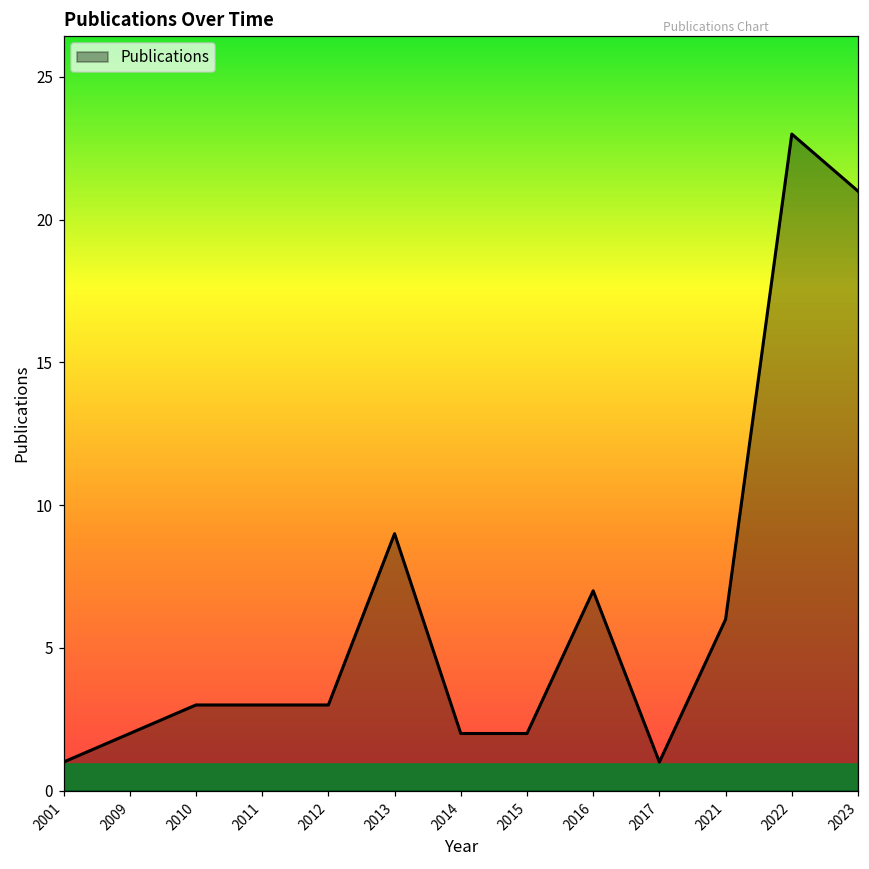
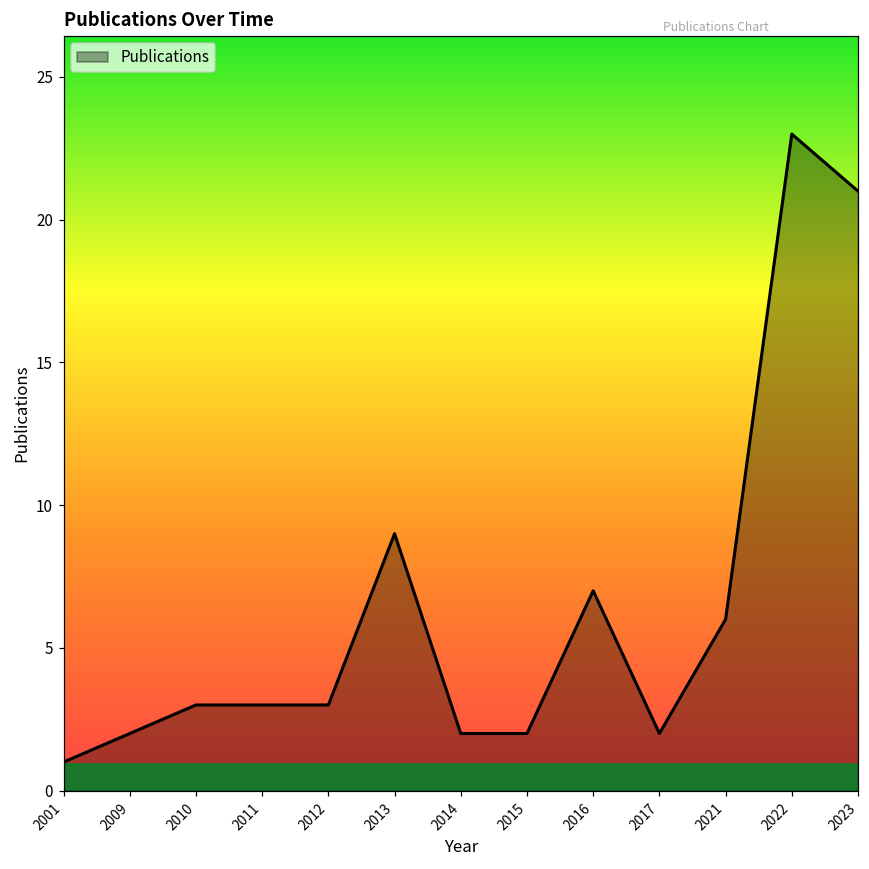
2017: 1 -> 2
